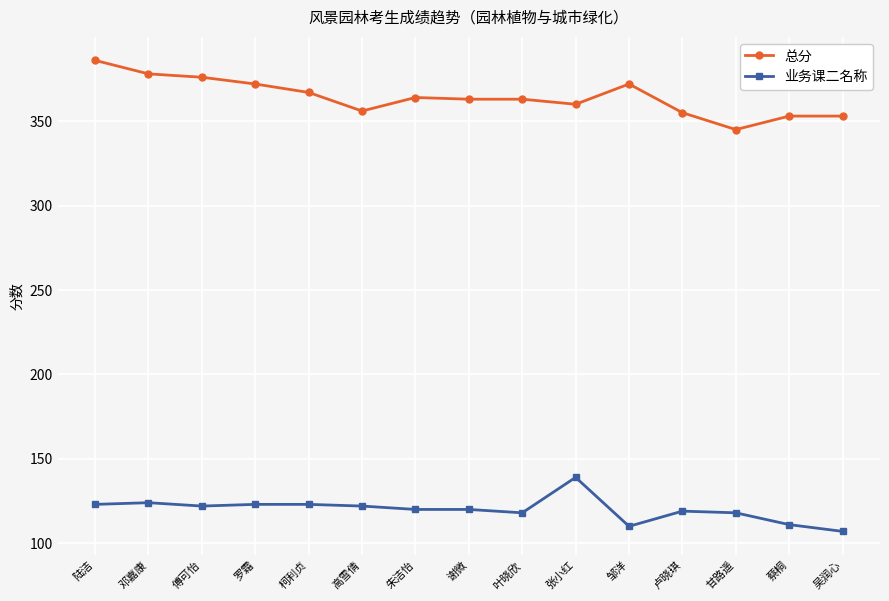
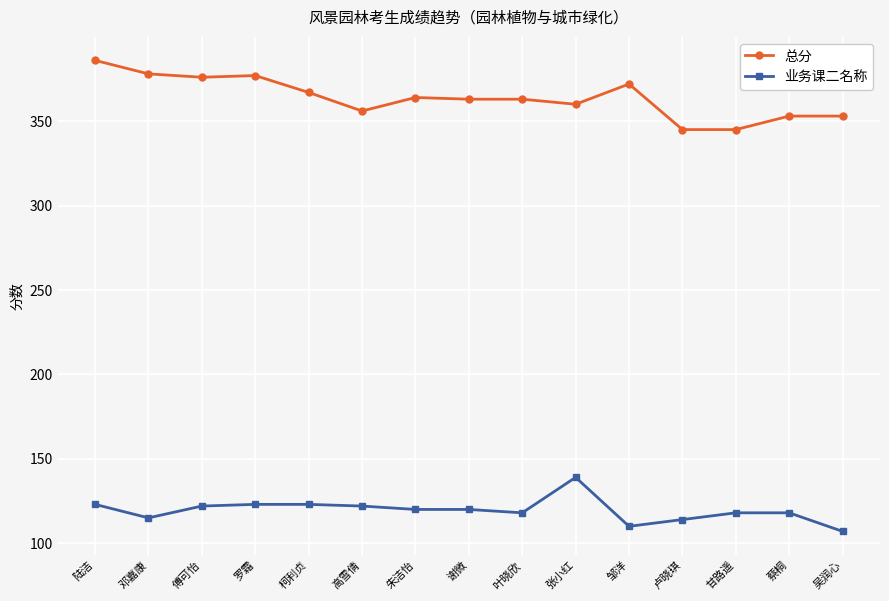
业务课二名称, 邓嘉康: 124 -> 115
总分, 罗霜: 372 -> 377
总分, 卢晓琪: 355 -> 345
业务课二名称, 卢晓琪: 119 -> 114
业务课二名称, 蔡桐: 111 -> 118
